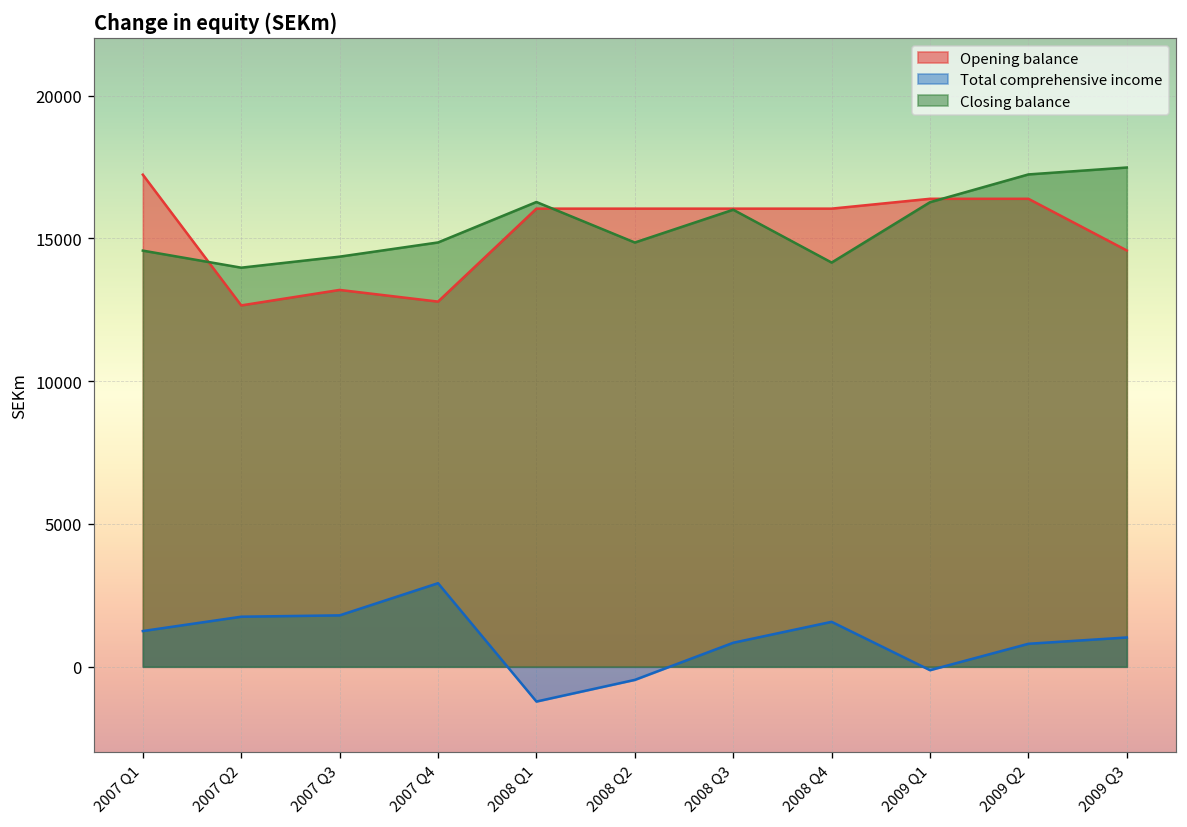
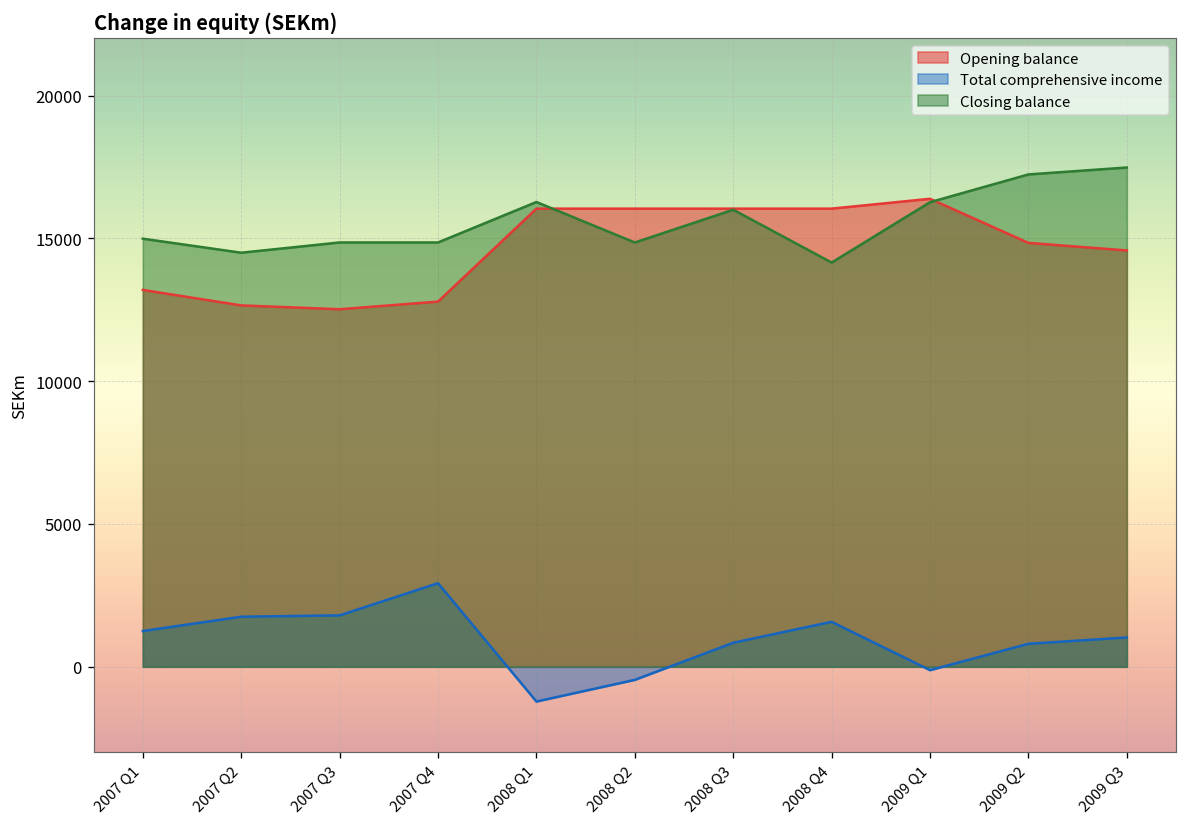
Opening balance, 2007 Q1: 17200 -> 13200
Closing balance, 2007 Q1: 14600 -> 15000
Closing balance, 2007 Q2: 14000 -> 14500
Opening balance, 2007 Q3: 13200 -> 12500
Closing balance, 2007 Q3: 14400 -> 14900
Opening balance, 2009 Q2: 16400 -> 14800
